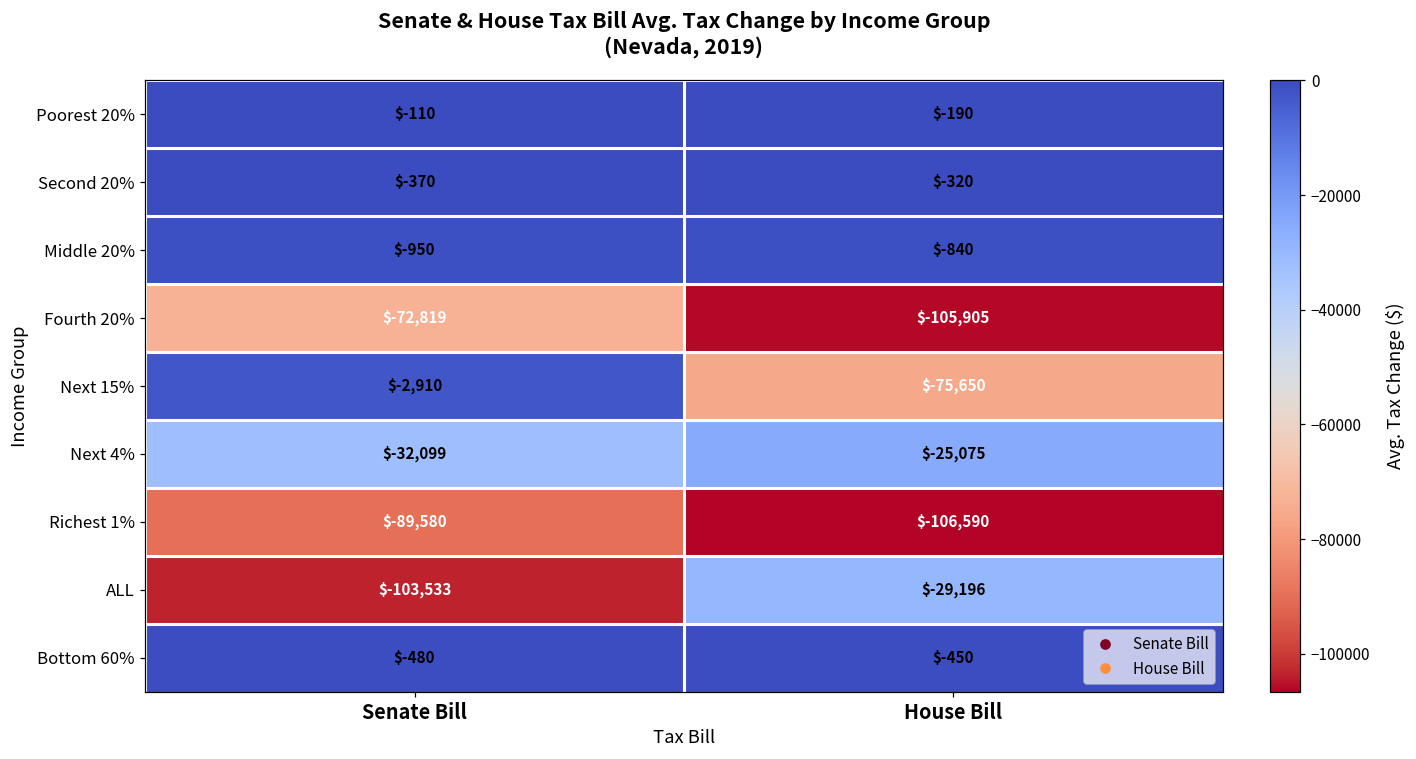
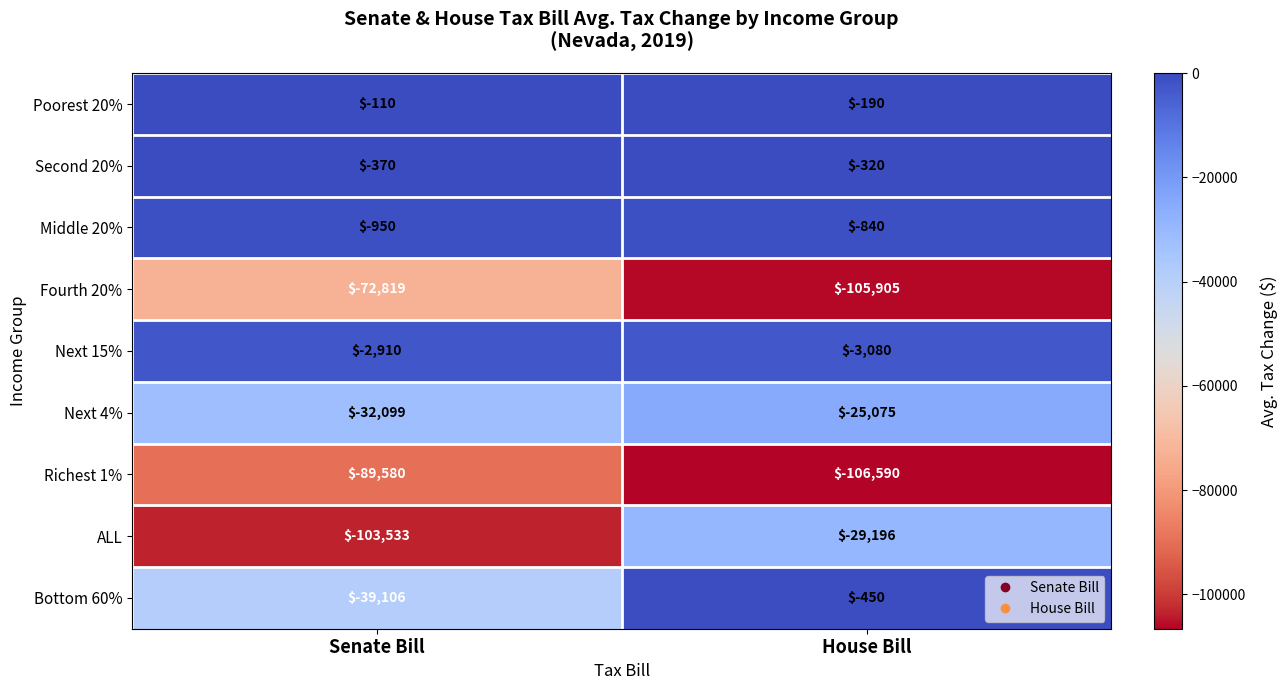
Next 15%, House Bill: $-75,650 -> $-3,080
Bottom 60%, Senate Bill: $-480 -> $-39,106
